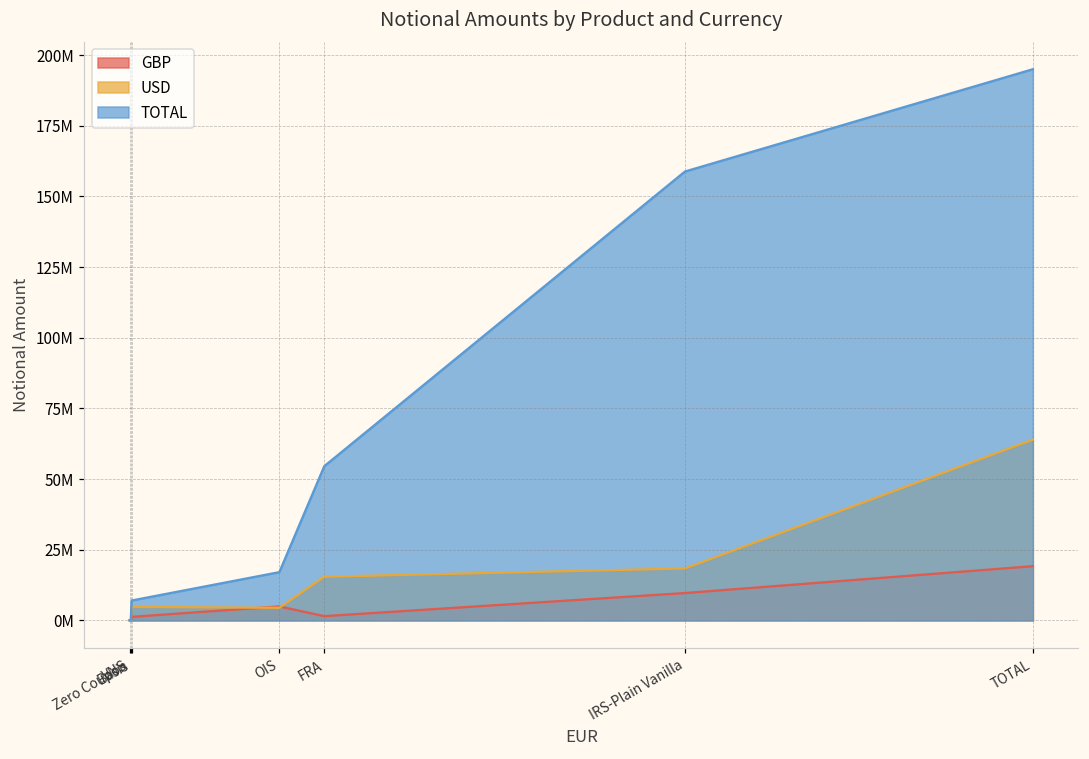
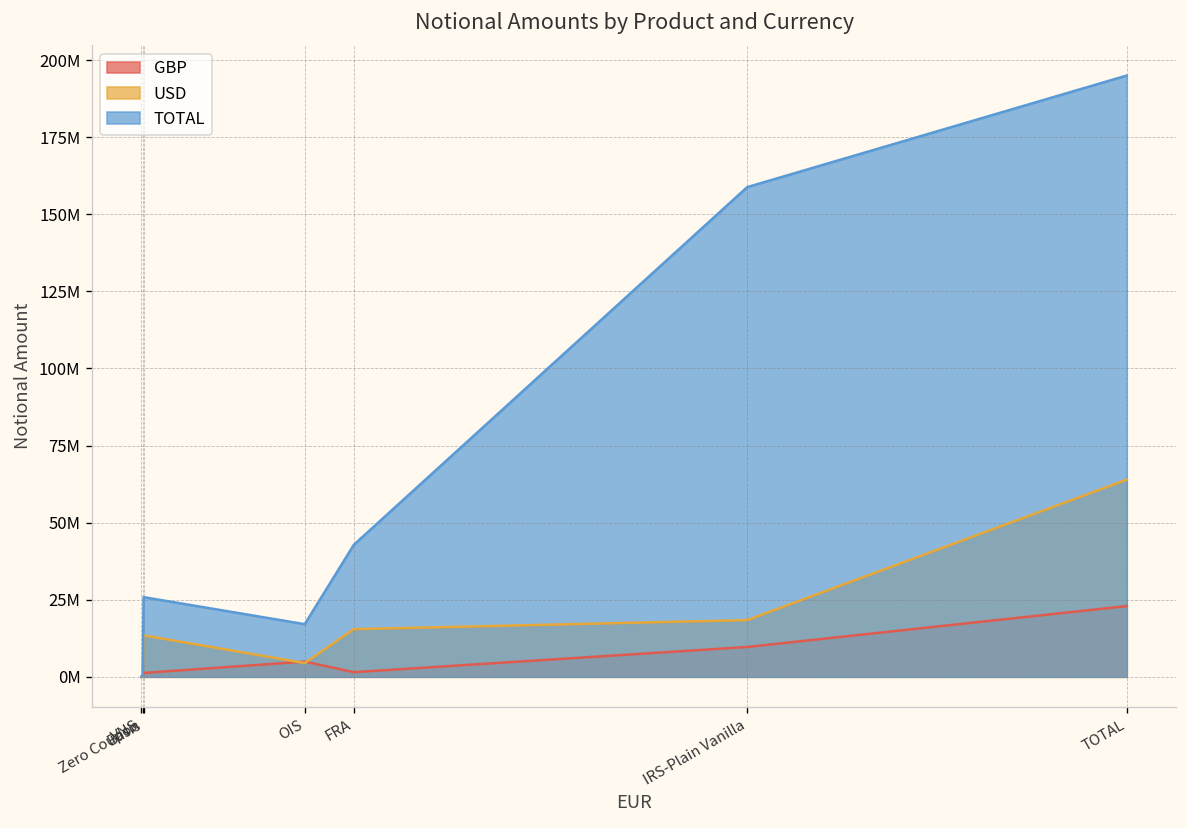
USD, Basis: 5000000 -> 13000000
TOTAL, Basis: 7000000 -> 26000000
TOTAL, FRA: 55000000 -> 43000000
GBP, TOTAL: 19000000 -> 23000000
